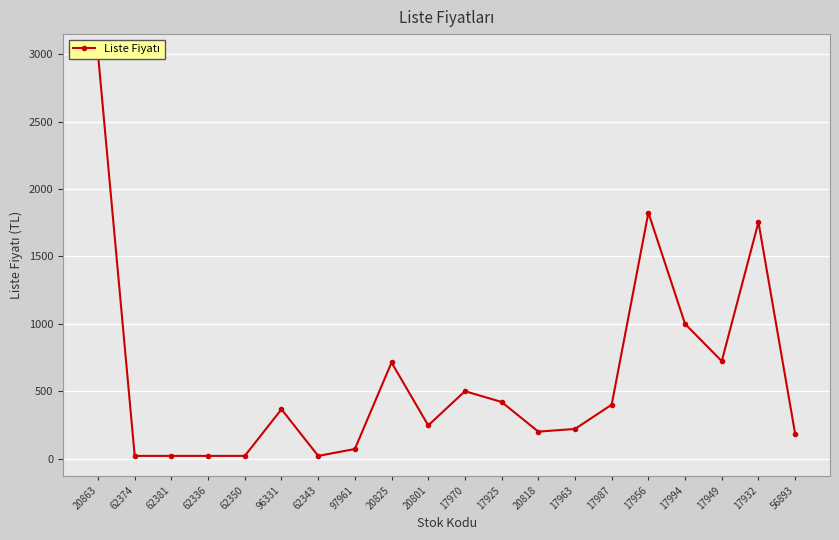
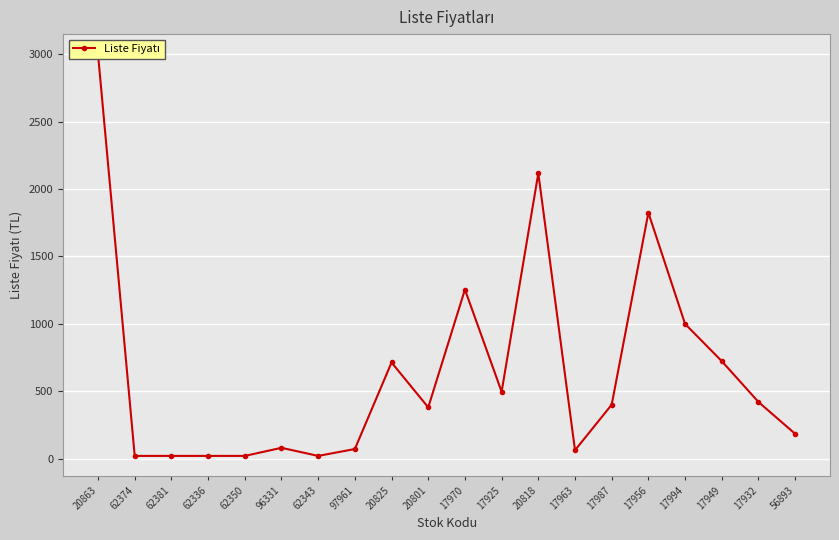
96331: 370 -> 80
20801: 250 -> 380
17970: 500 -> 1250
17925: 420 -> 500
20818: 200 -> 2120
17963: 220 -> 60
17932: 1750 -> 420
